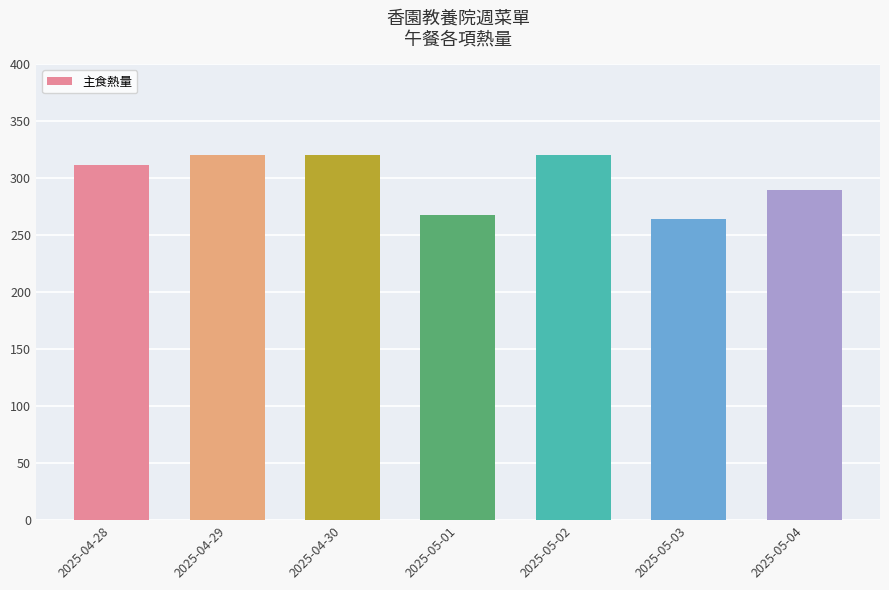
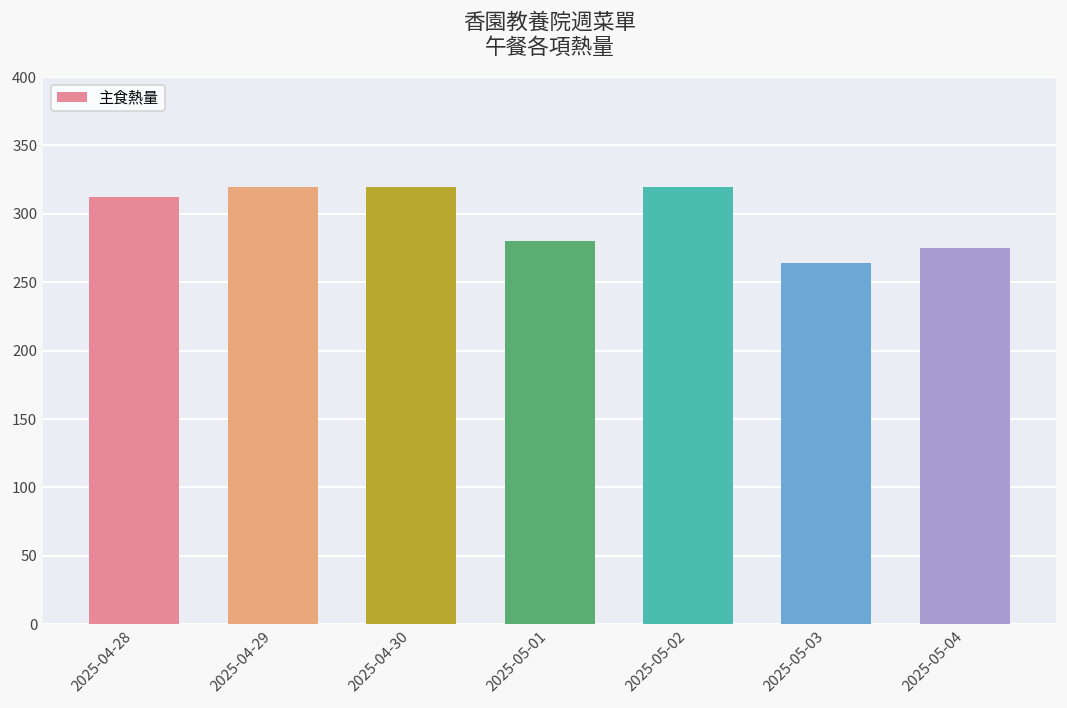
2025-05-01: 268 -> 280
2025-05-04: 290 -> 275
